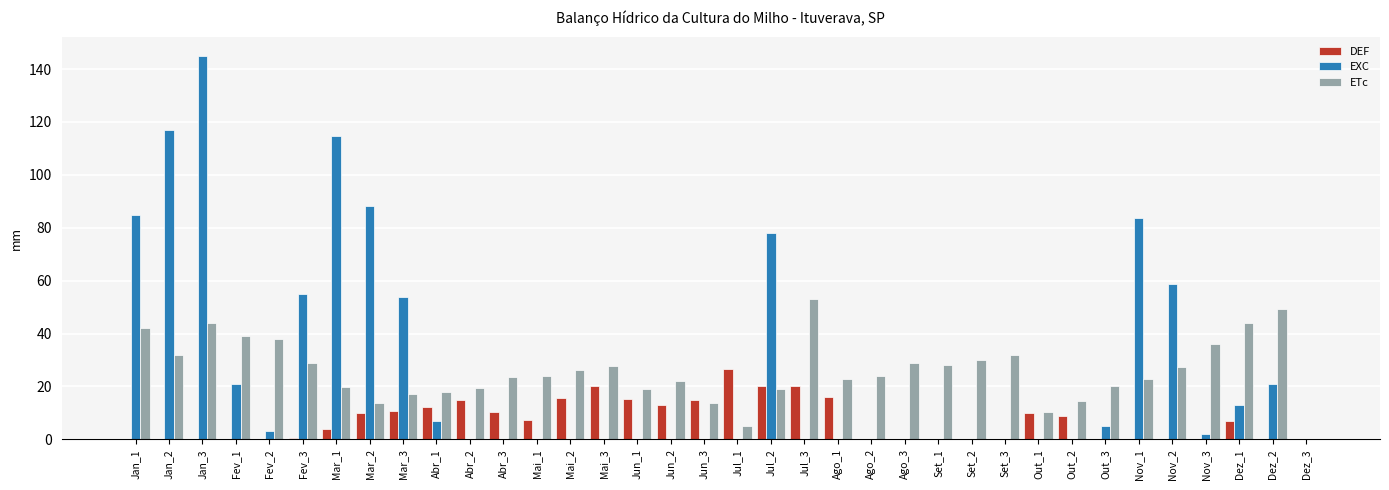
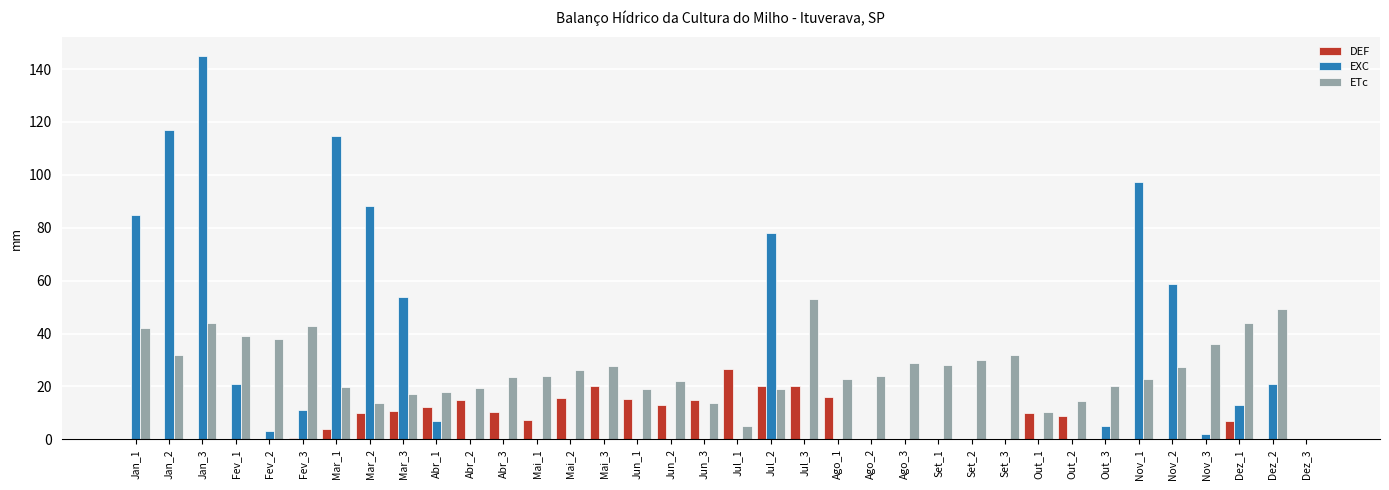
EXC, Fev_3: 55 -> 11
ETc, Fev_3: 29 -> 43
EXC, Nov_1: 84 -> 97
